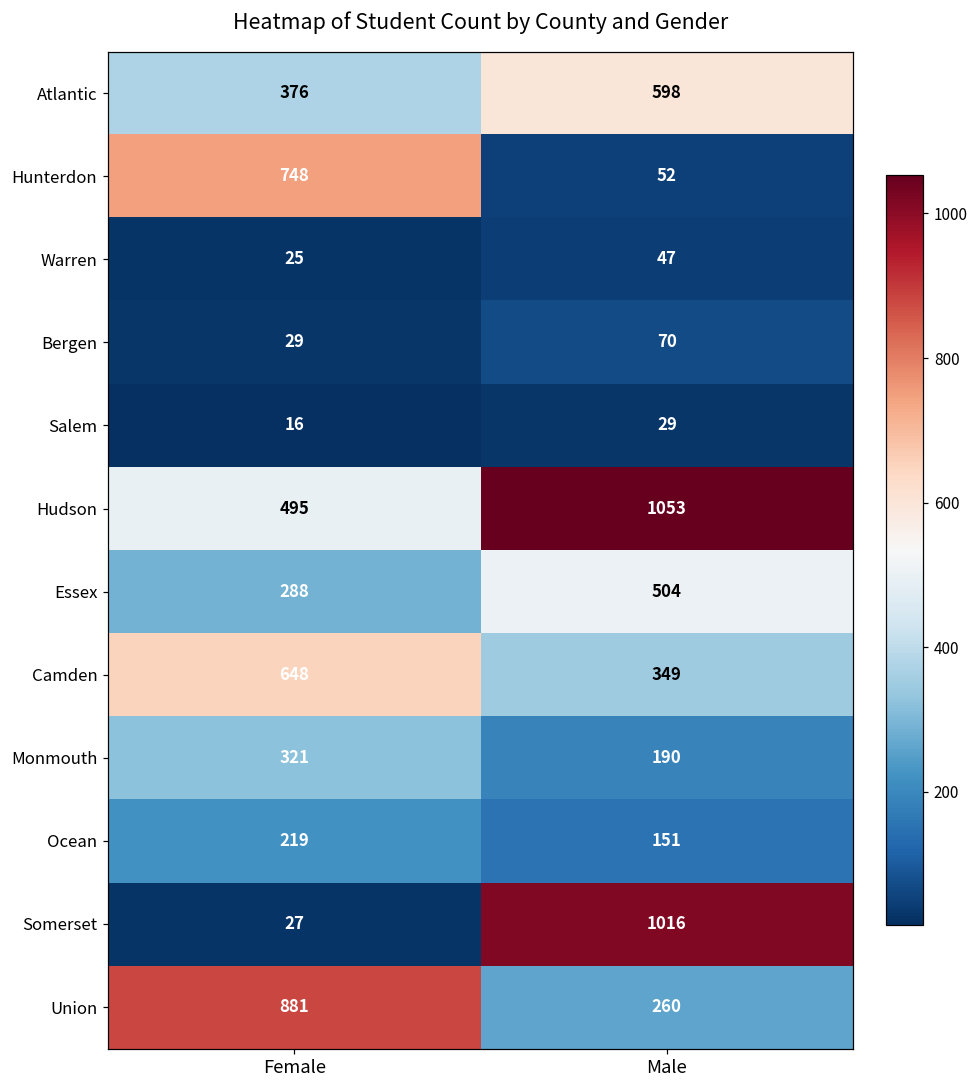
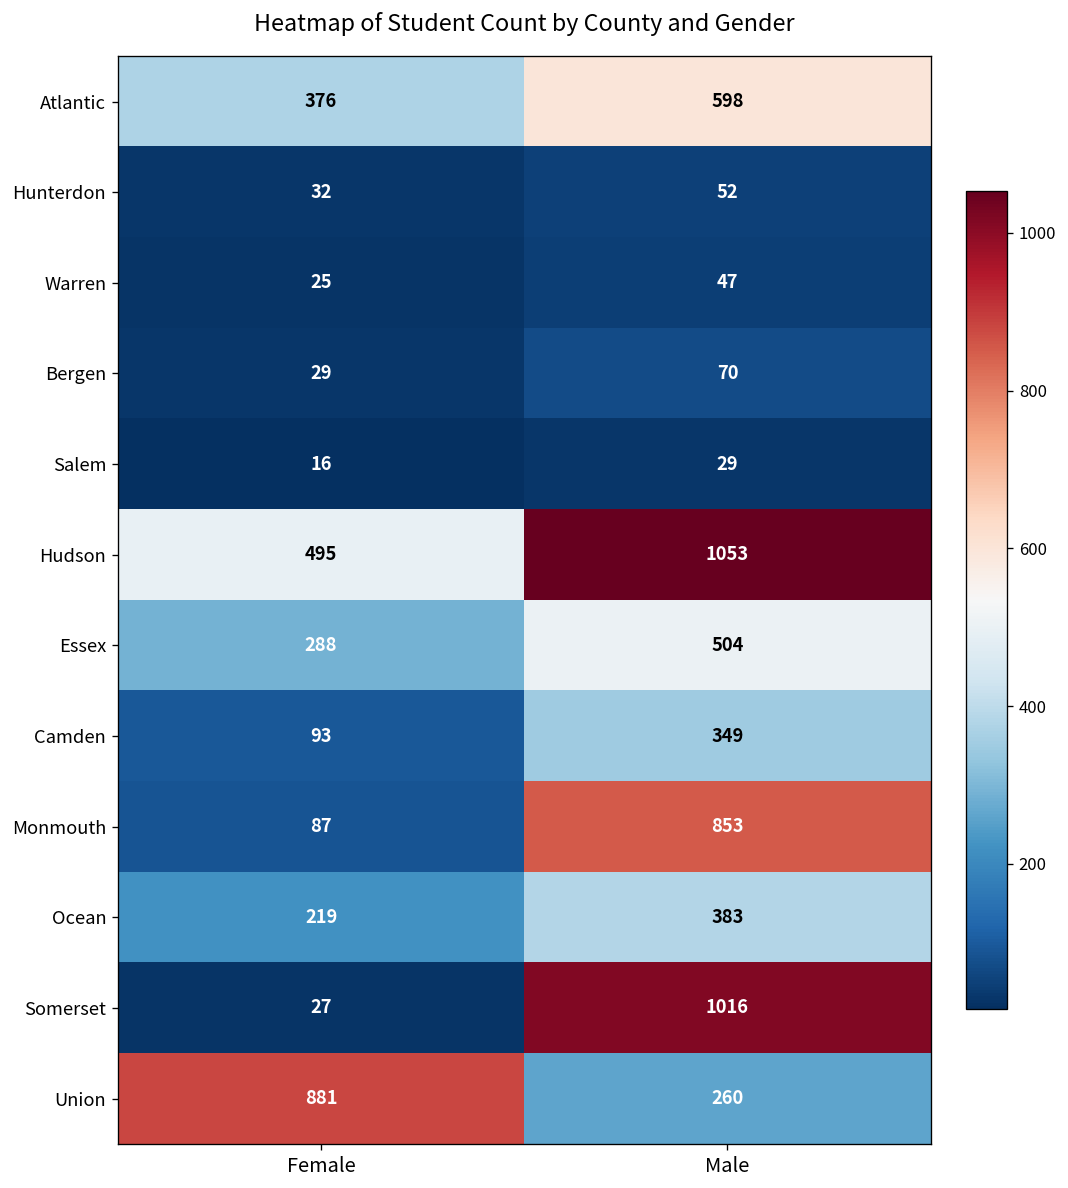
Hunterdon, Female: 748 -> 32
Camden, Female: 648 -> 93
Monmouth, Female: 321 -> 87
Monmouth, Male: 190 -> 853
Ocean, Male: 151 -> 383
